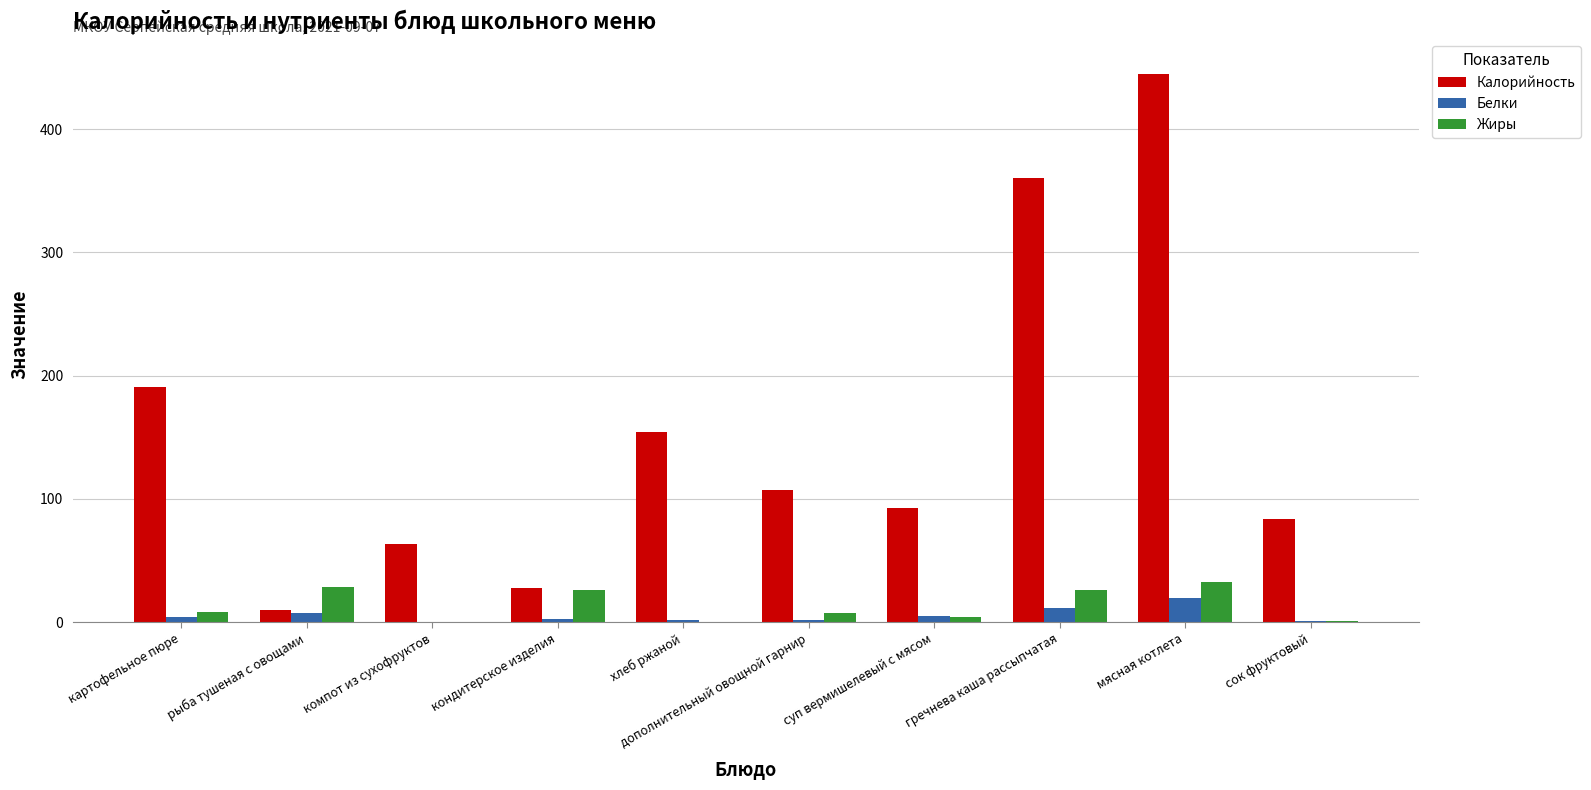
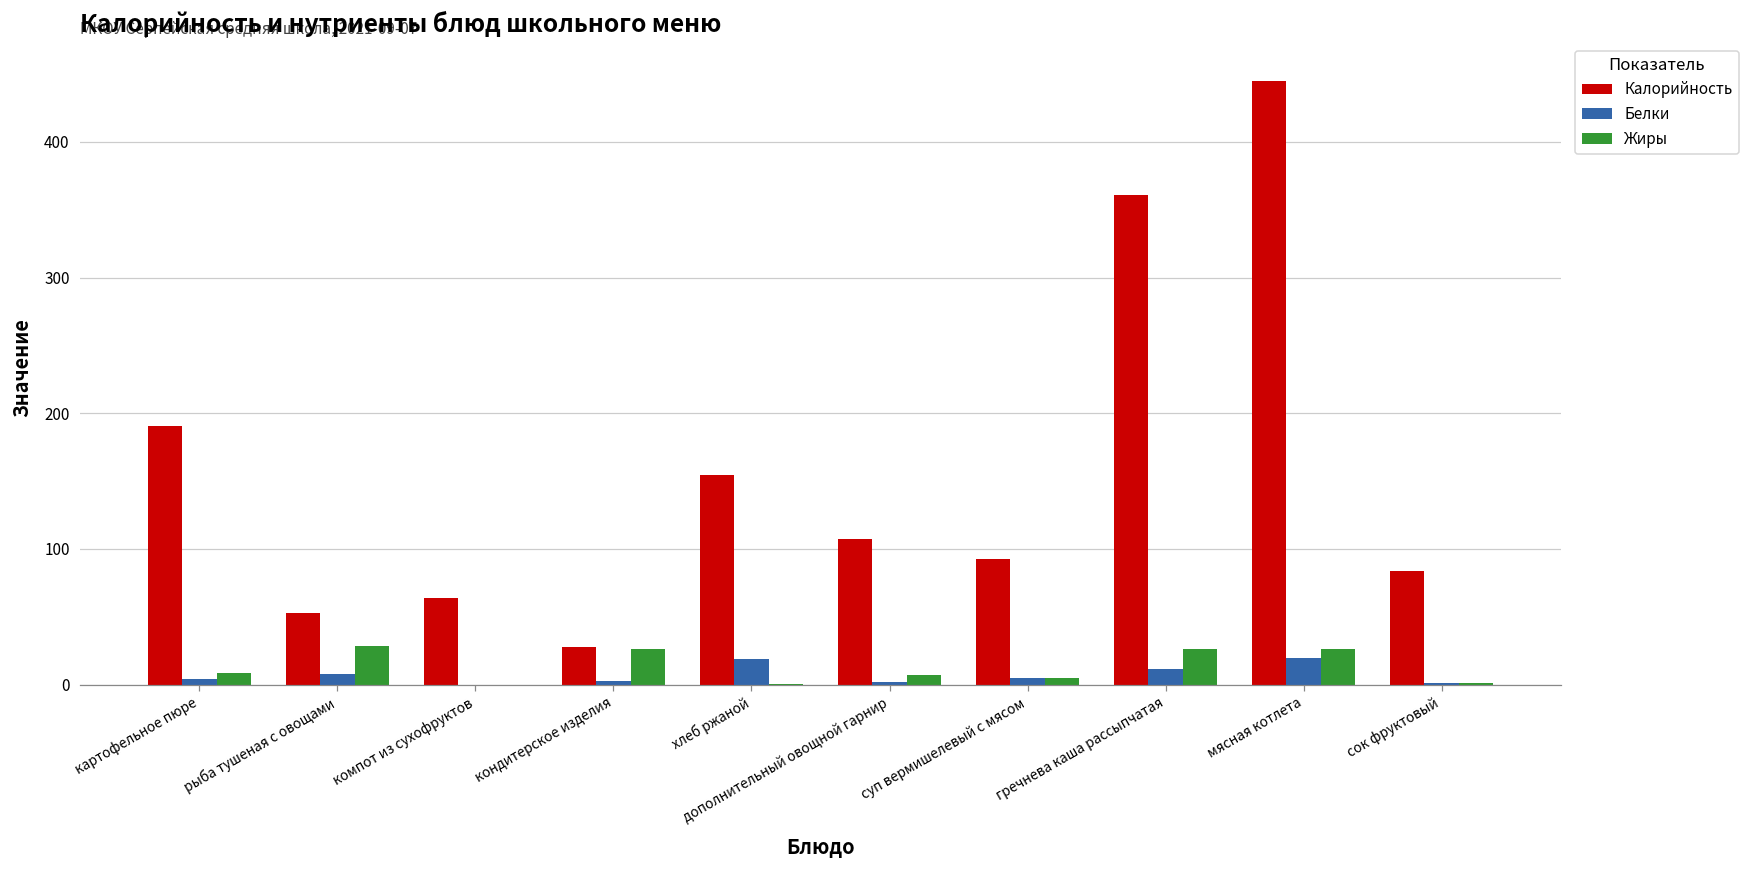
Калорийность, рыба тушеная с овощами: 10 -> 53
Белки, хлеб ржаной: 2 -> 19
Жиры, мясная котлета: 33 -> 26
